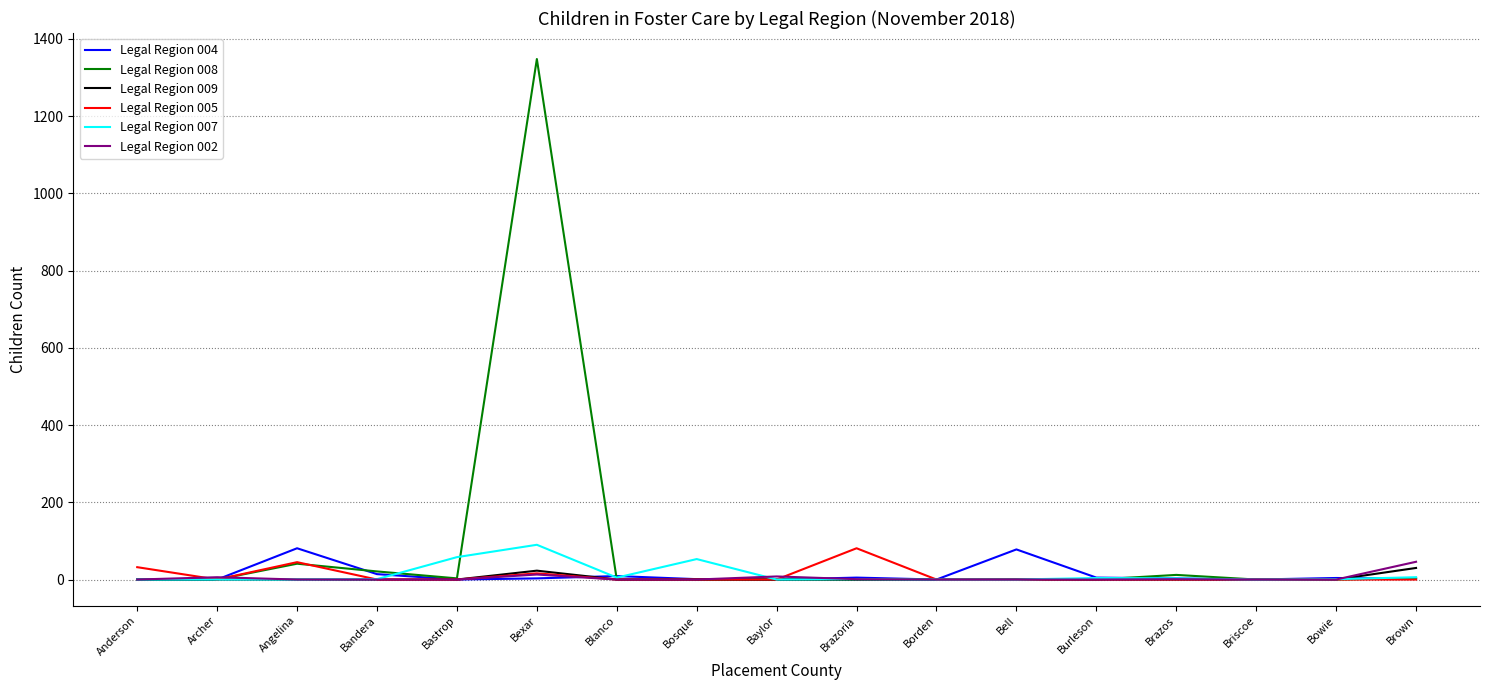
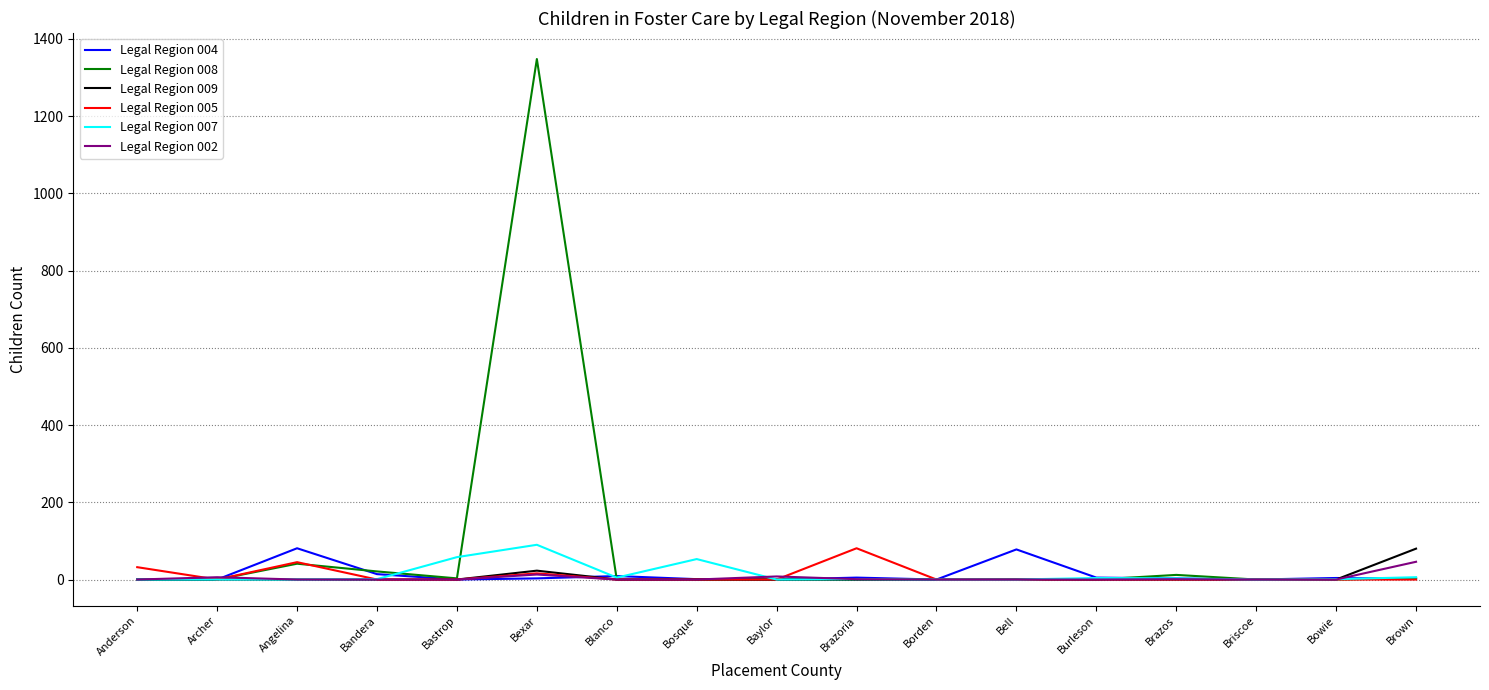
Legal Region 009, Brown: 30 -> 80
